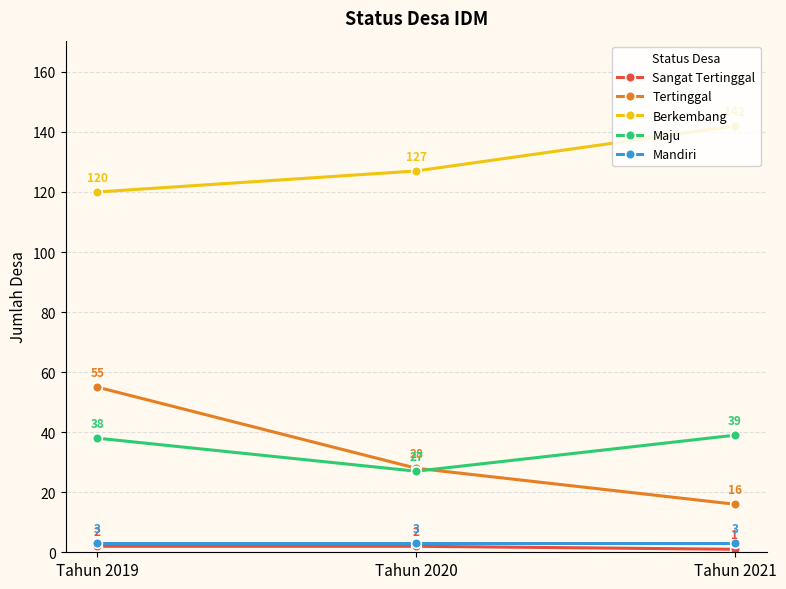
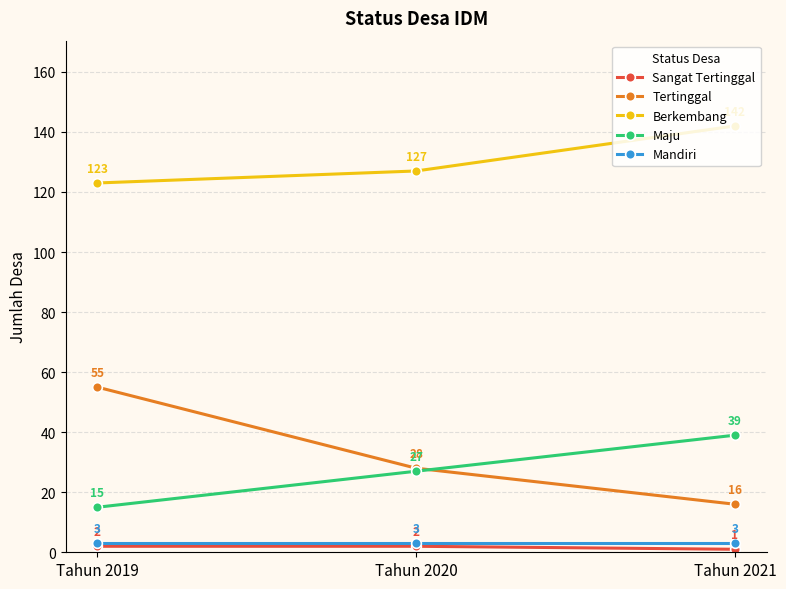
Berkembang, Tahun 2019: 120 -> 123
Maju, Tahun 2019: 38 -> 15
